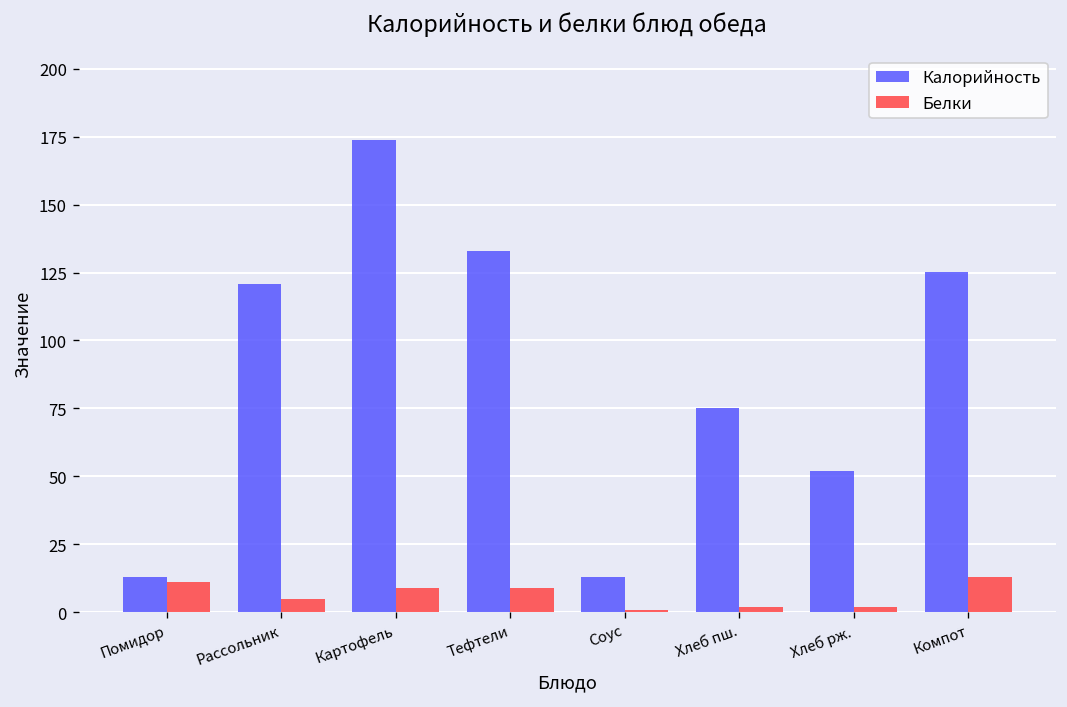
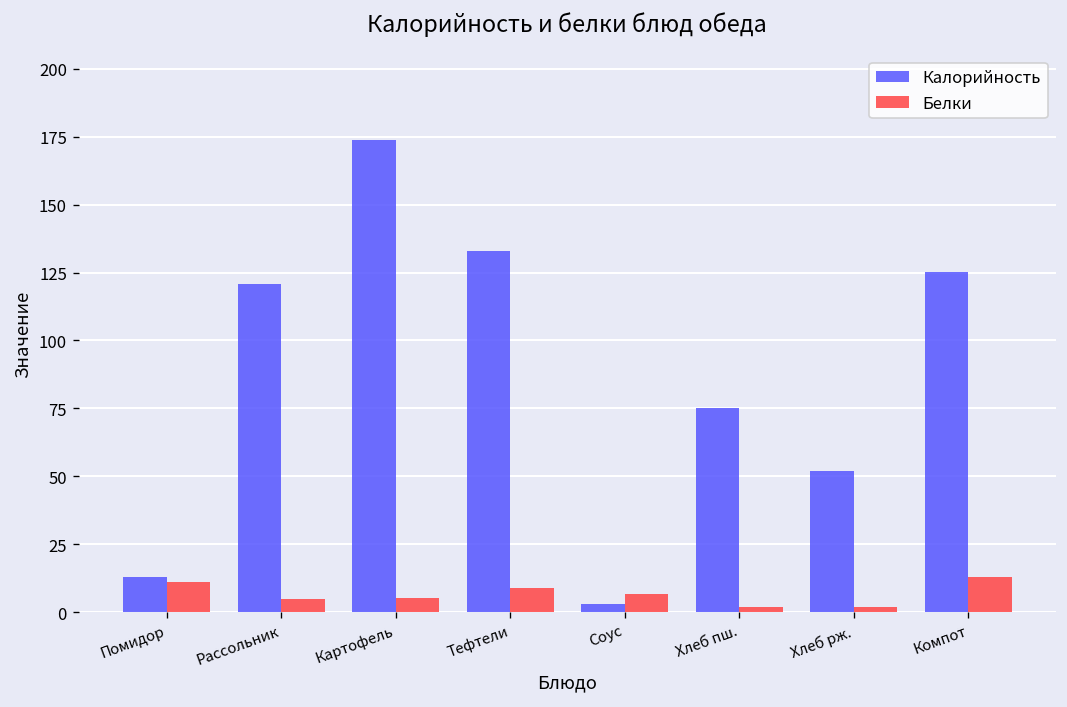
Белки, Картофель: 9 -> 5
Калорийность, Соус: 13 -> 3
Белки, Соус: 1 -> 7
